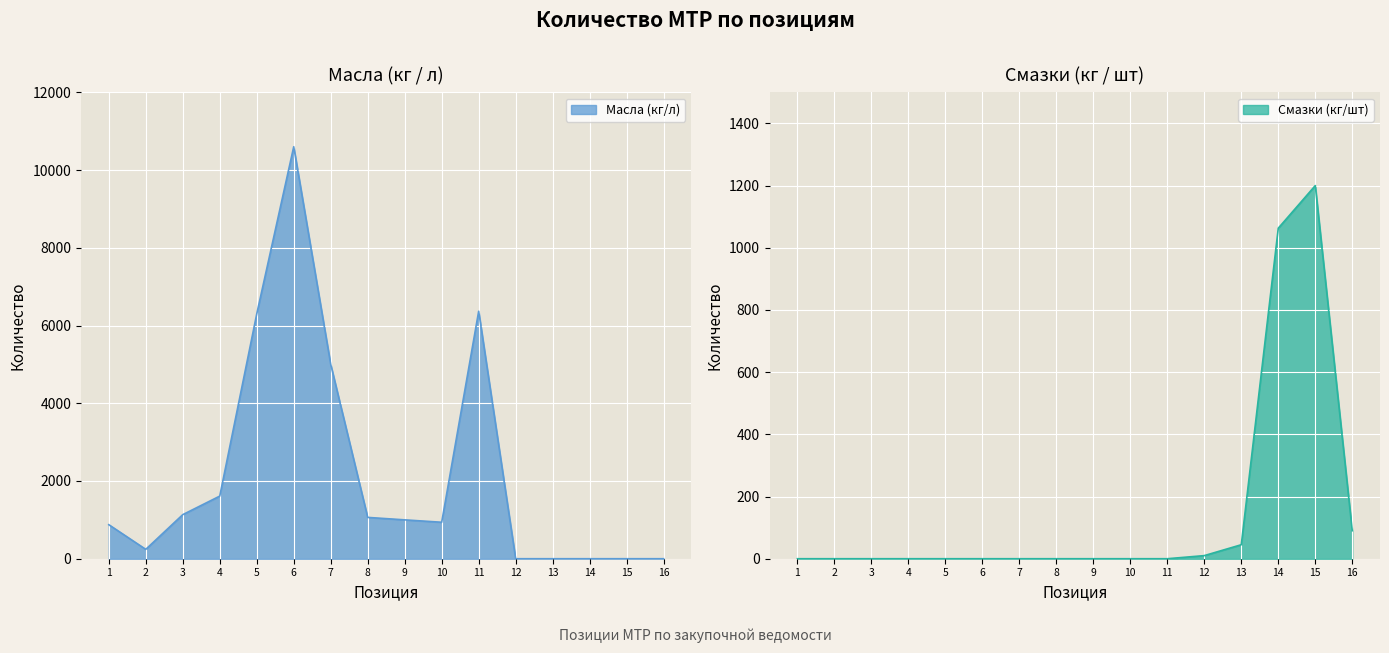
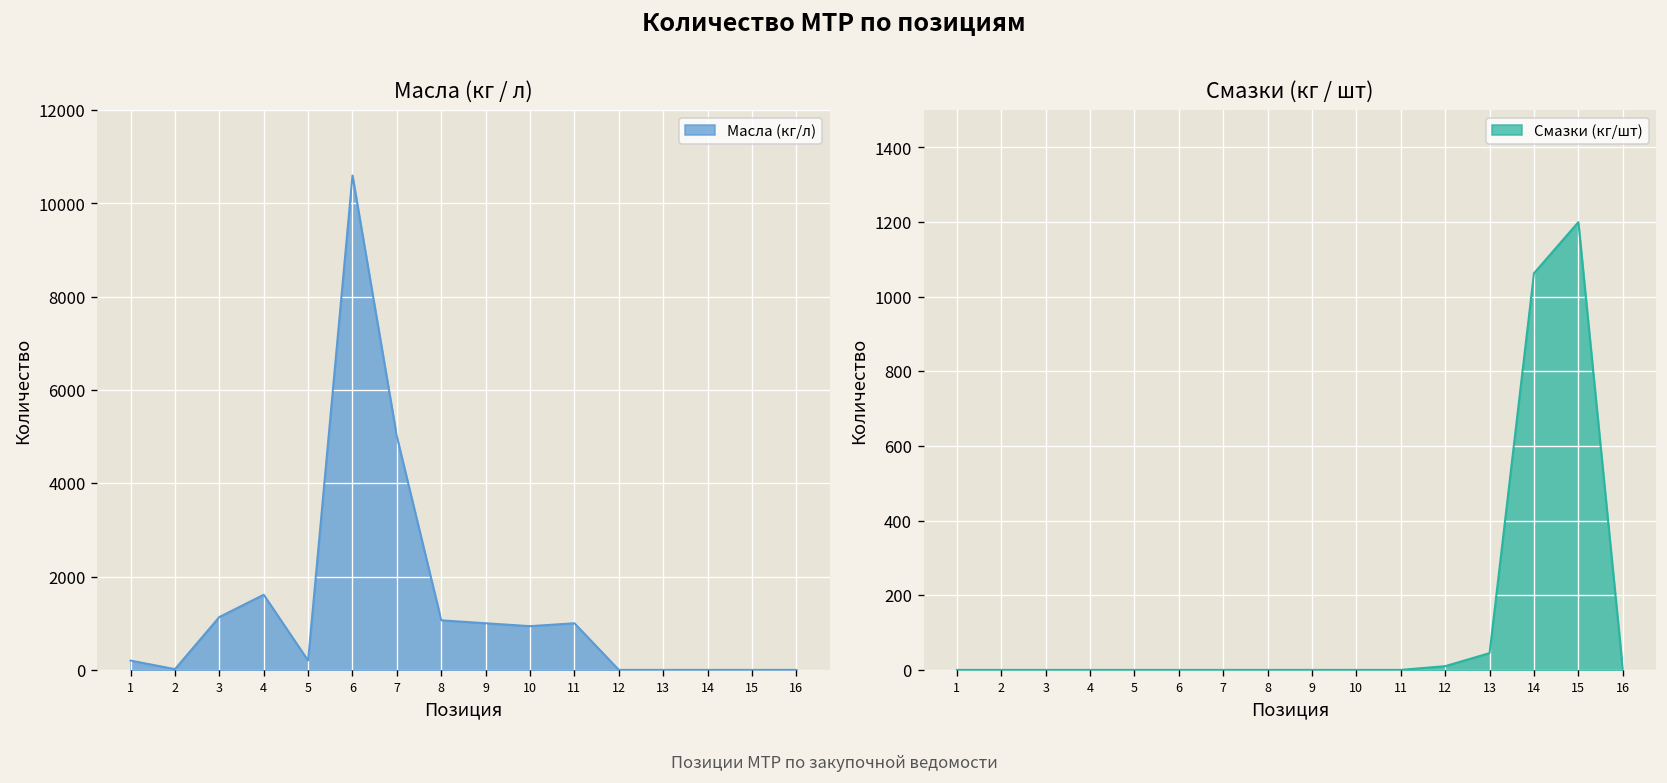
Масла (кг / л), 1: 900 -> 200
Масла (кг / л), 2: 200 -> 0
Масла (кг / л), 5: 6300 -> 200
Масла (кг / л), 11: 6400 -> 1000
Смазки (кг / шт), 16: 90 -> 0
